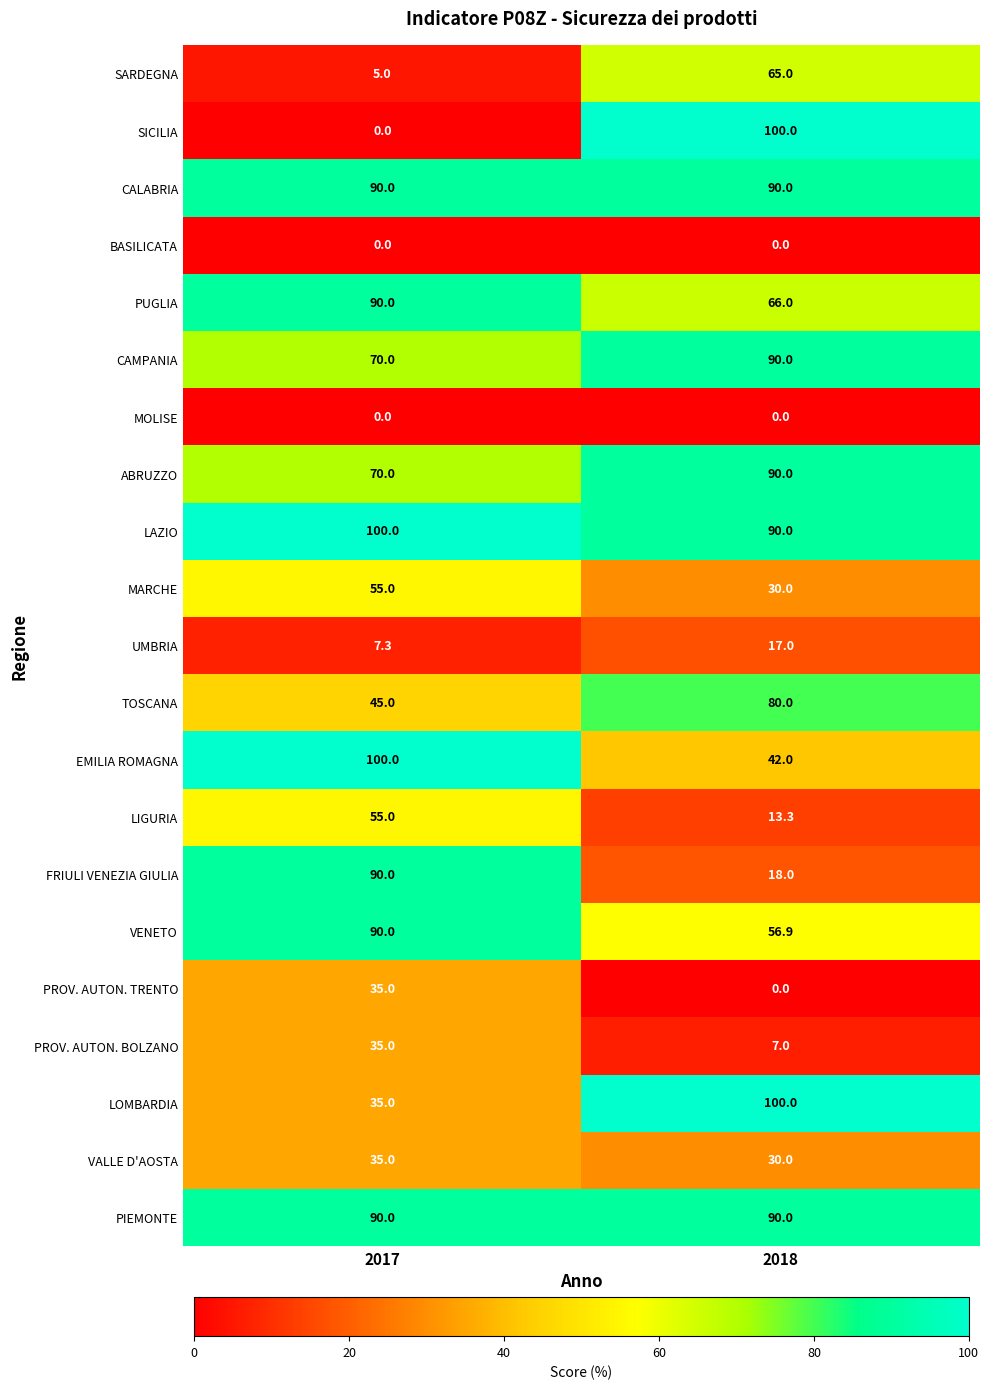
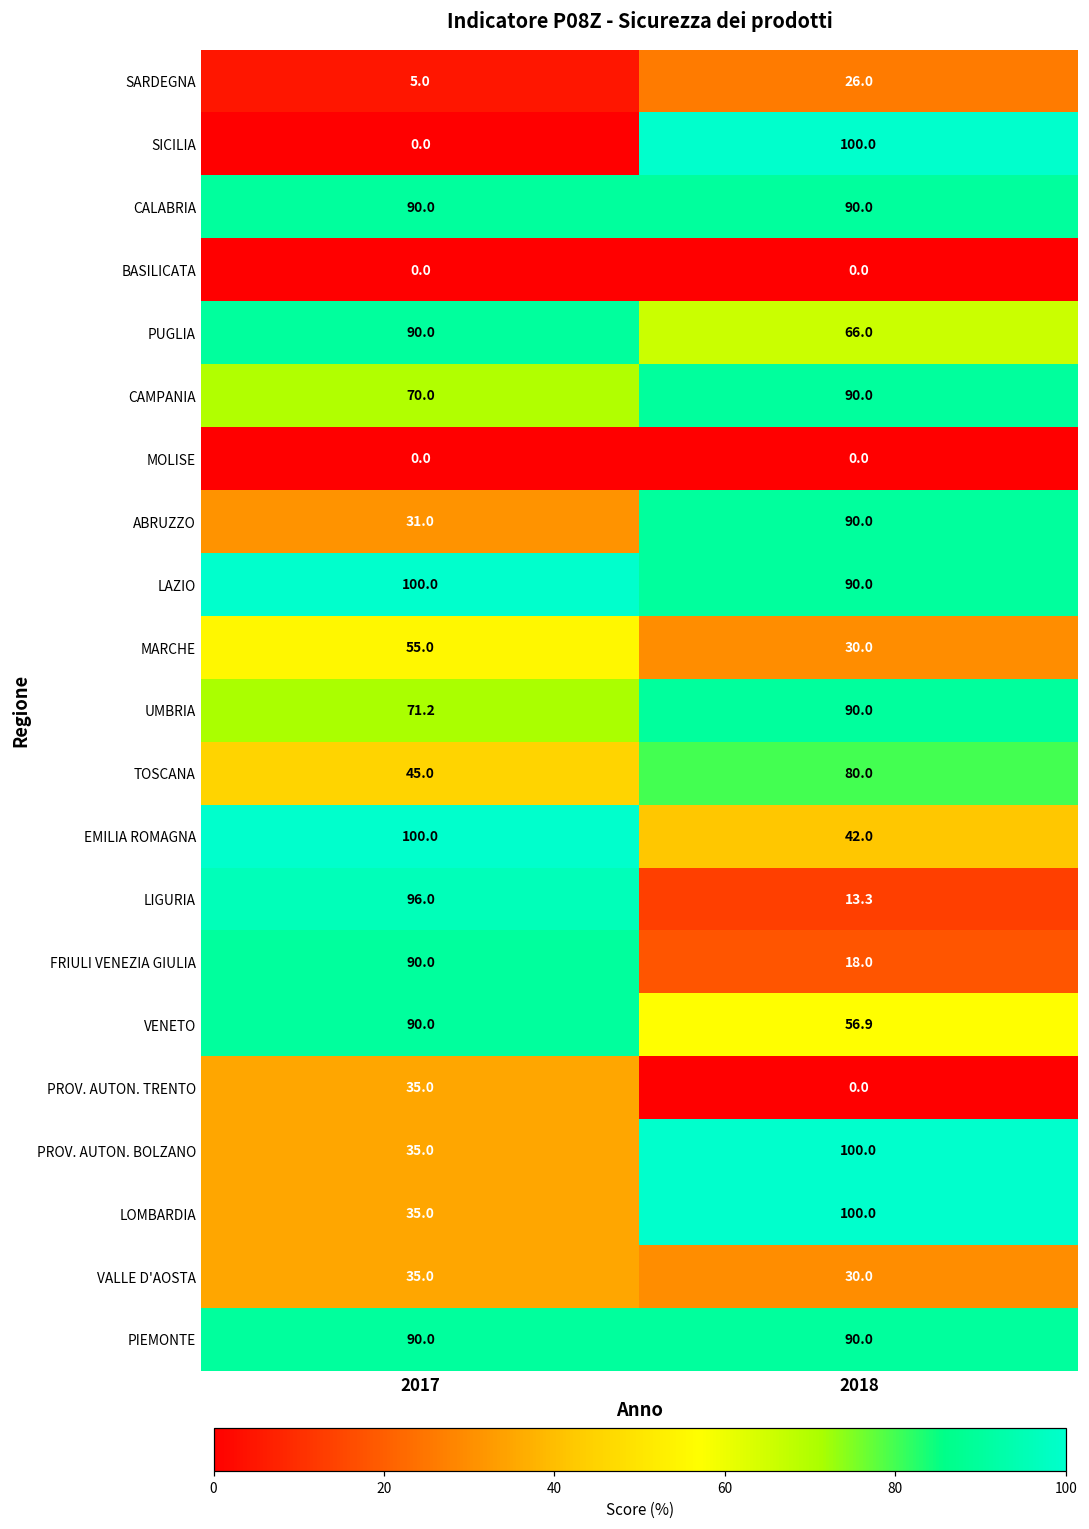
SARDEGNA, 2018: 65.0 -> 26.0
ABRUZZO, 2017: 70.0 -> 31.0
UMBRIA, 2017: 7.3 -> 71.2
UMBRIA, 2018: 17.0 -> 90.0
LIGURIA, 2017: 55.0 -> 96.0
PROV. AUTON. BOLZANO, 2018: 7.0 -> 100.0
